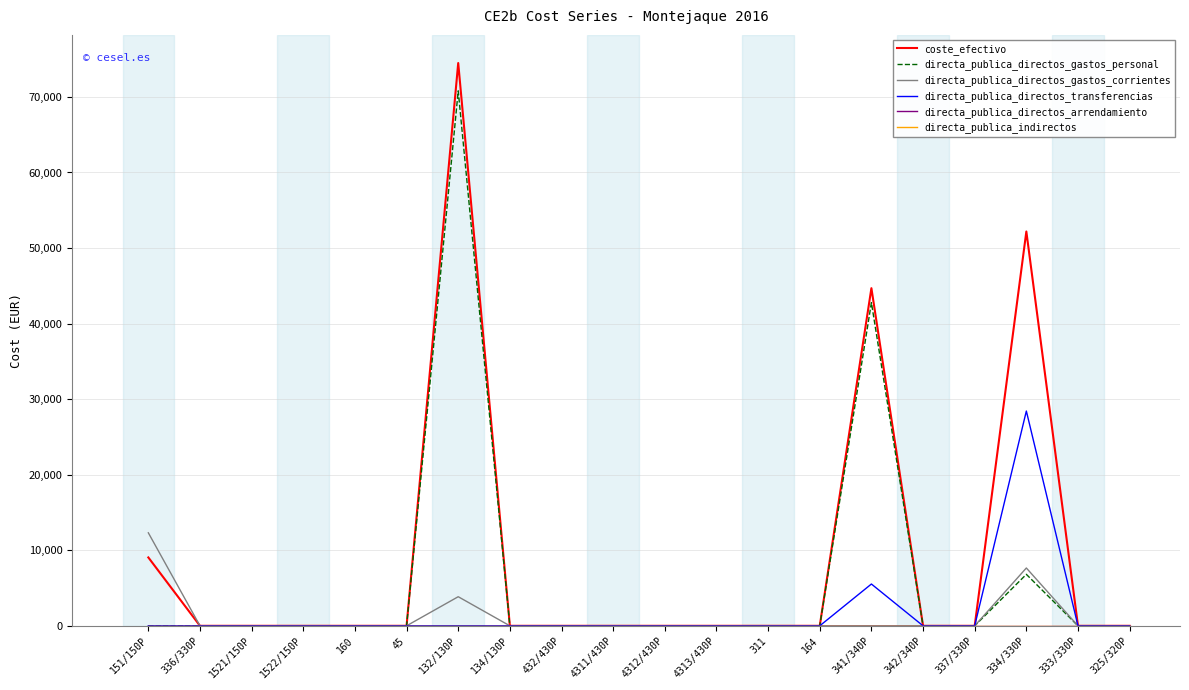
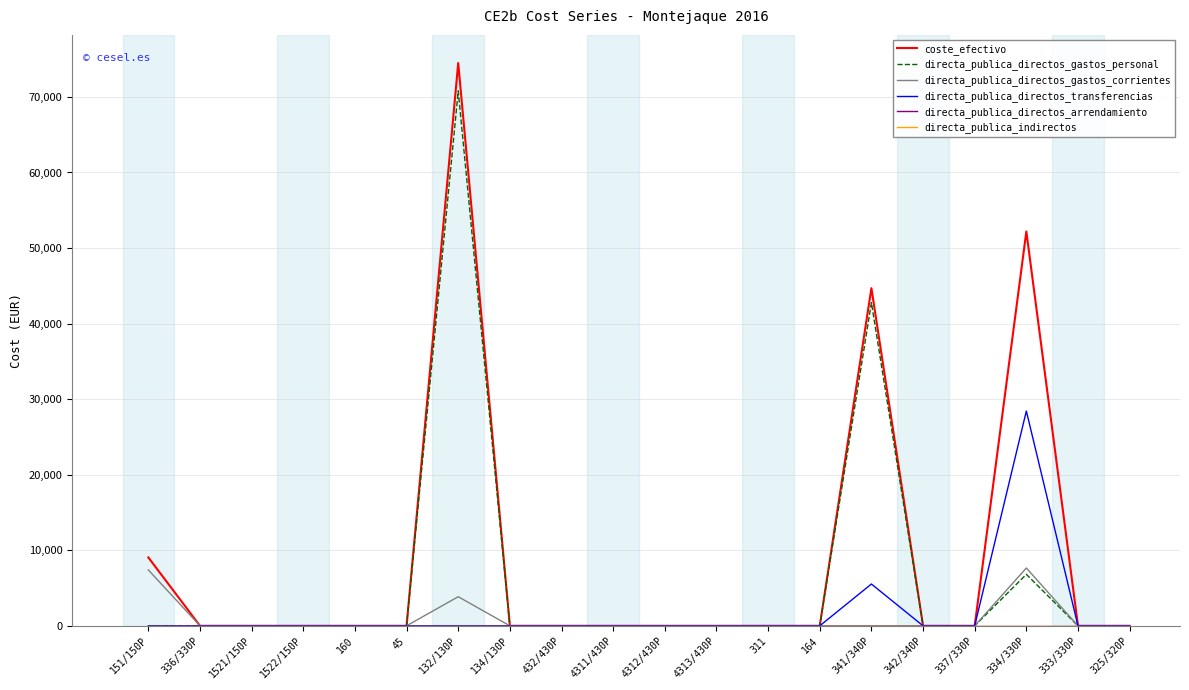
directa_publica_directos_gastos_corrientes, 151/150P: 12,000 -> 7,000
